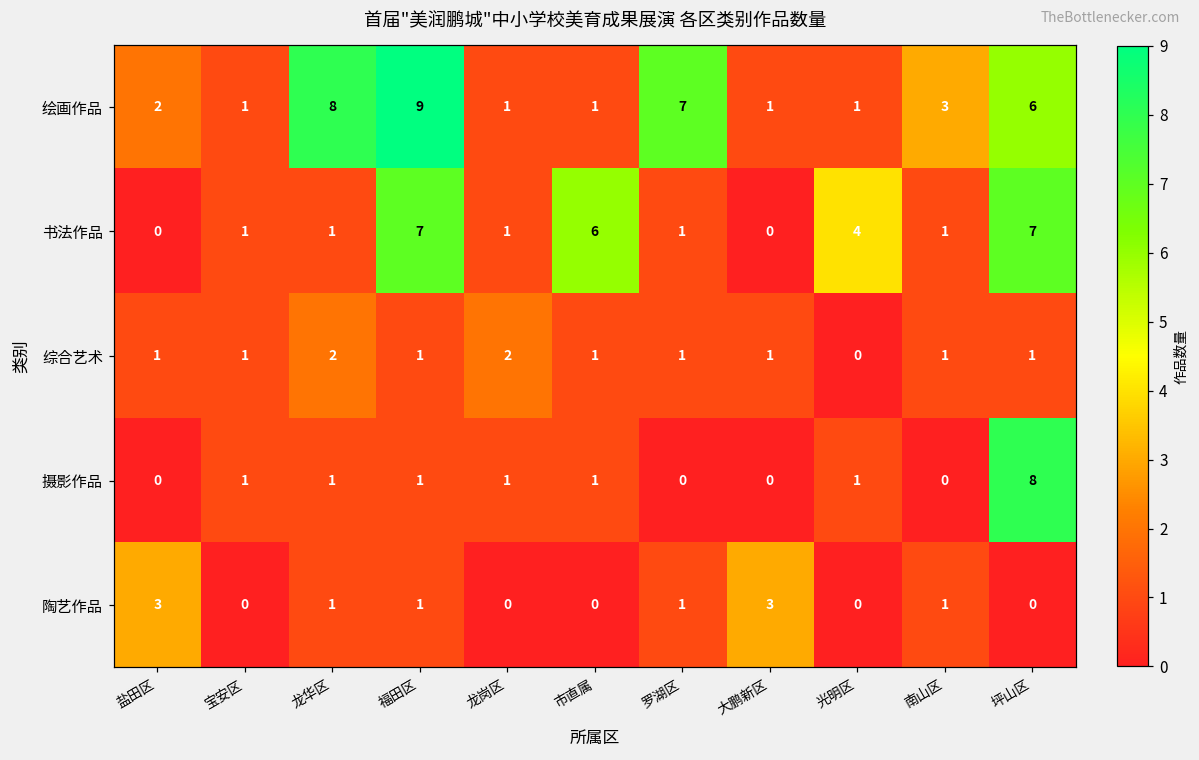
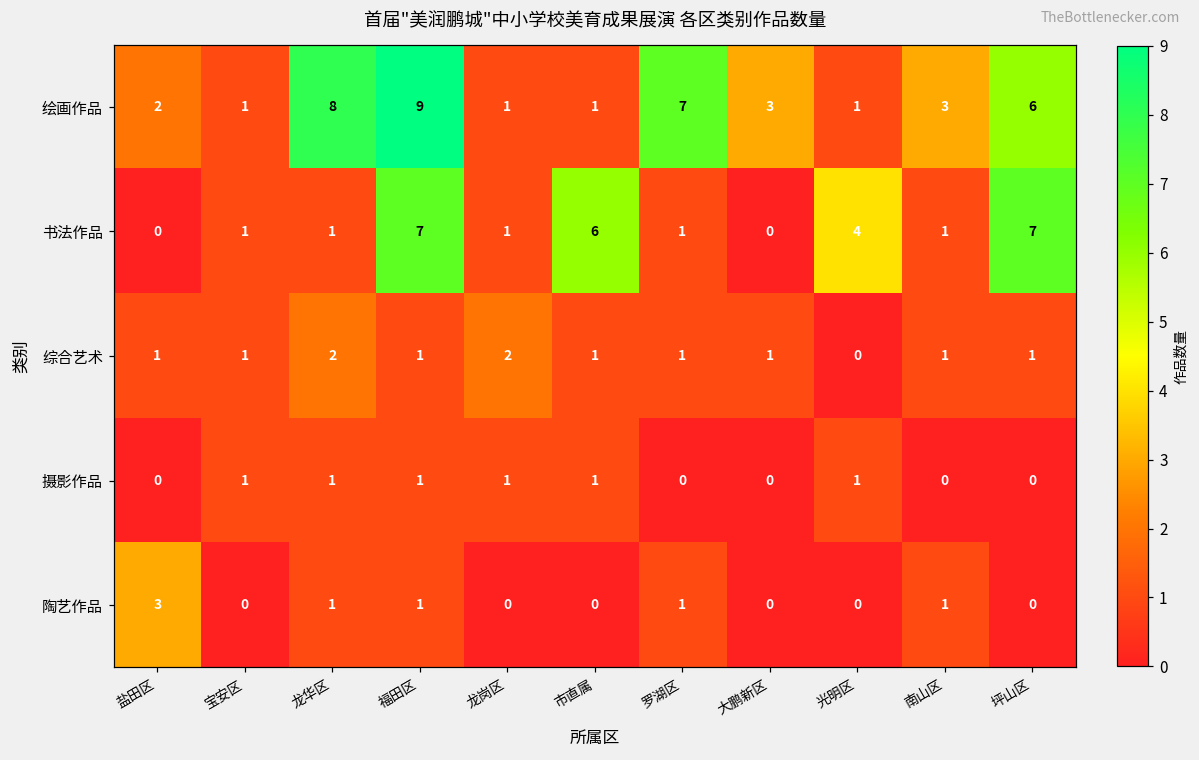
绘画作品, 大鹏新区: 1 -> 3
摄影作品, 坪山区: 8 -> 0
陶艺作品, 大鹏新区: 3 -> 0
